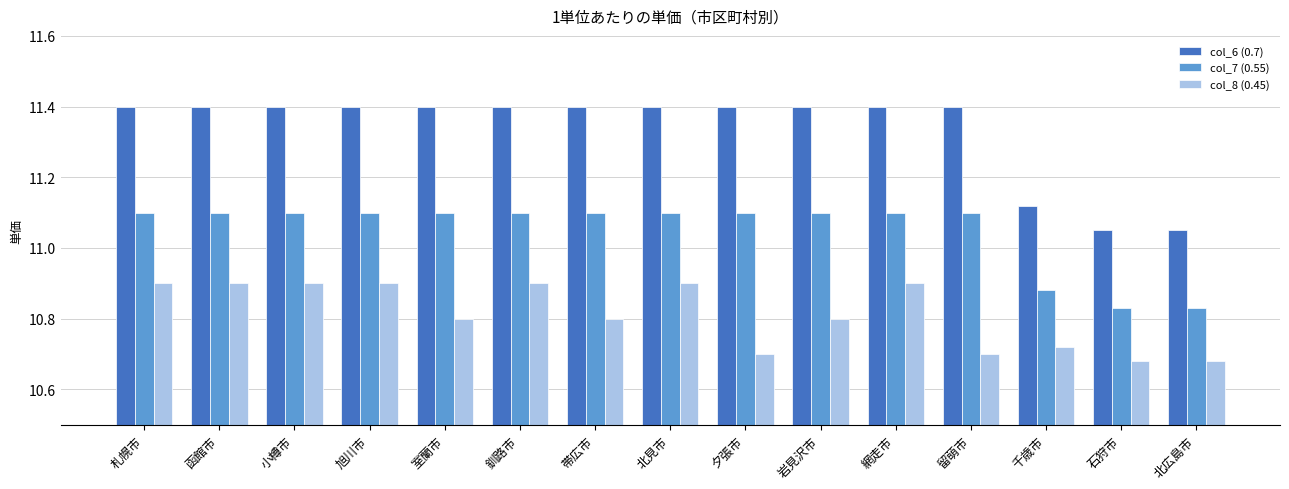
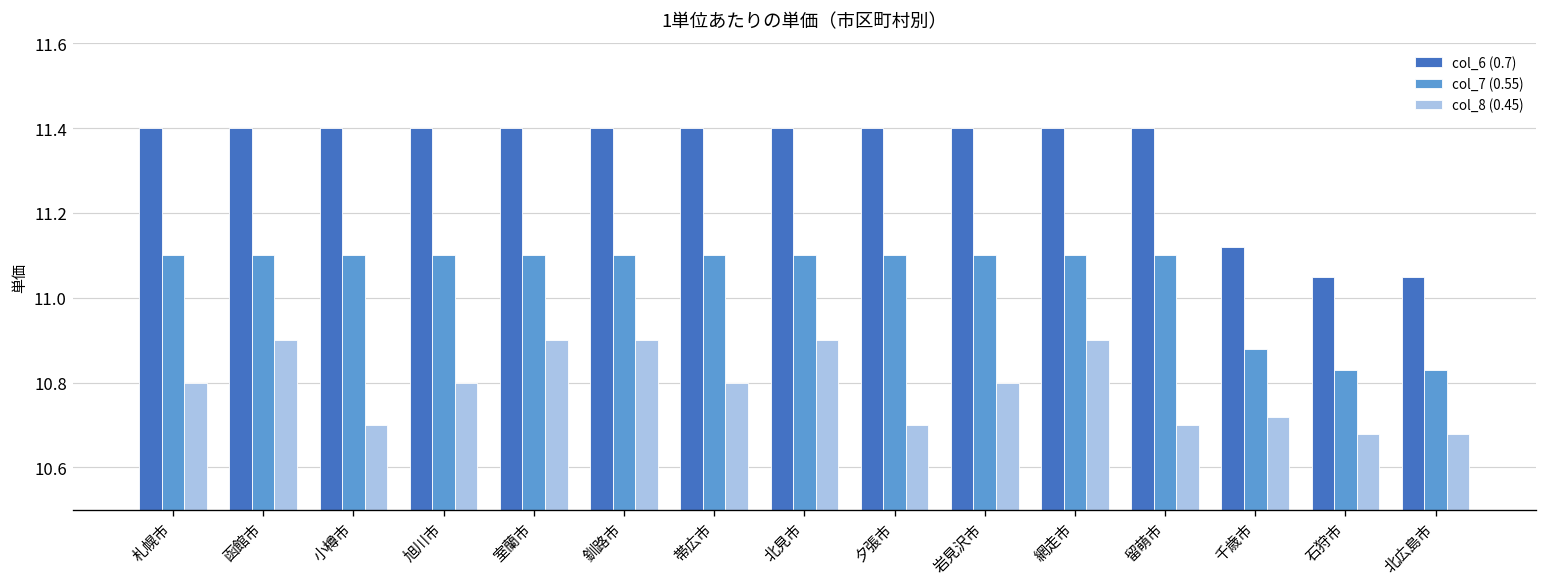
col_8 (0.45), 札幌市: 10.9 -> 10.8
col_8 (0.45), 小樽市: 10.9 -> 10.7
col_8 (0.45), 旭川市: 10.9 -> 10.8
col_8 (0.45), 室蘭市: 10.8 -> 10.9
